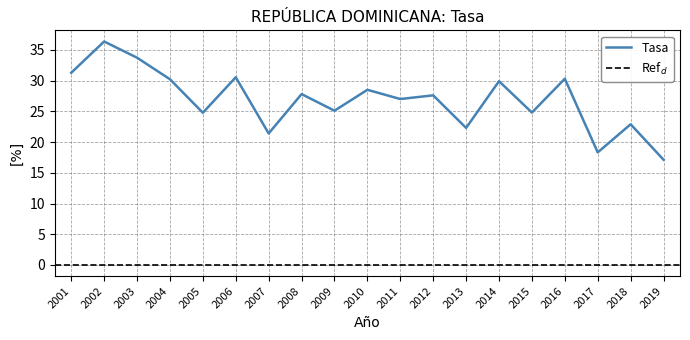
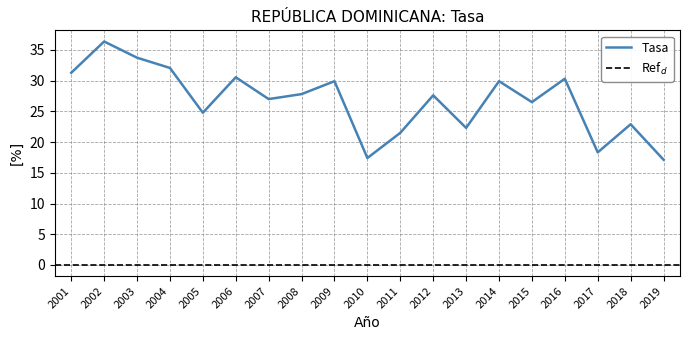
2004: 30 -> 32
2007: 21 -> 27
2009: 25 -> 30
2010: 29 -> 17
2011: 27 -> 22
2015: 25 -> 27
